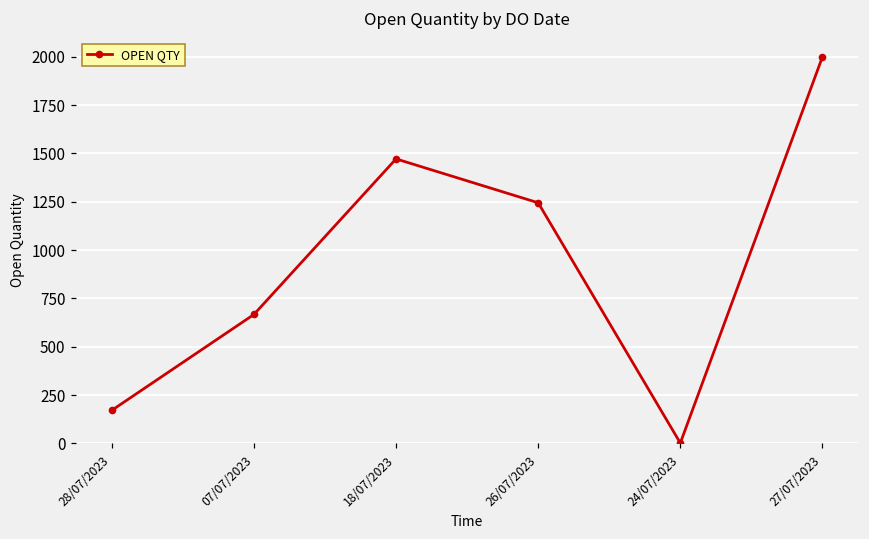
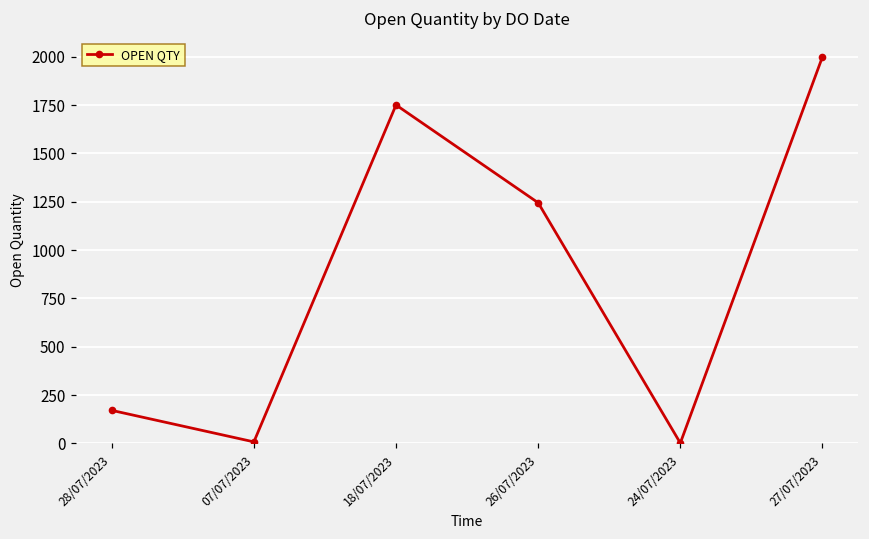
07/07/2023: 670 -> 10
18/07/2023: 1470 -> 1750
